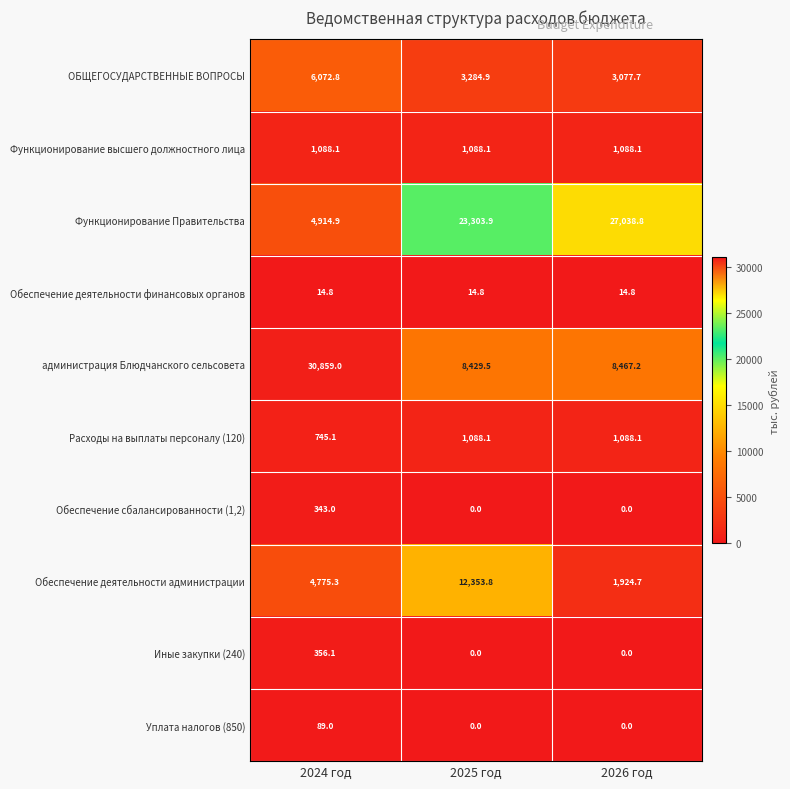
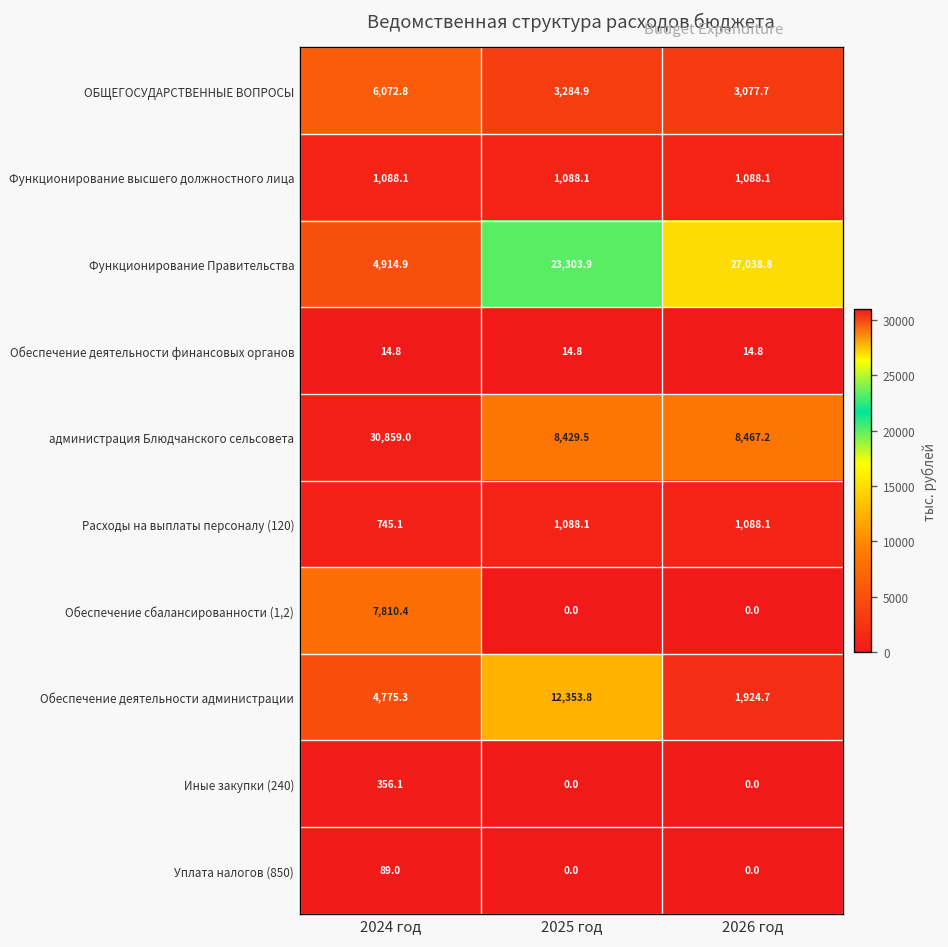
Обеспечение сбалансированности (1,2), 2024 год: 343.0 -> 7,810.4
